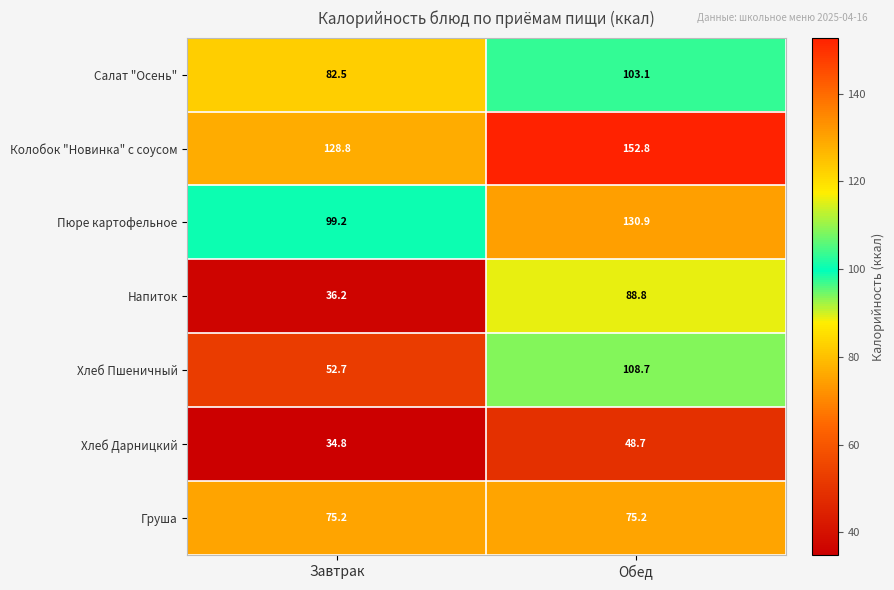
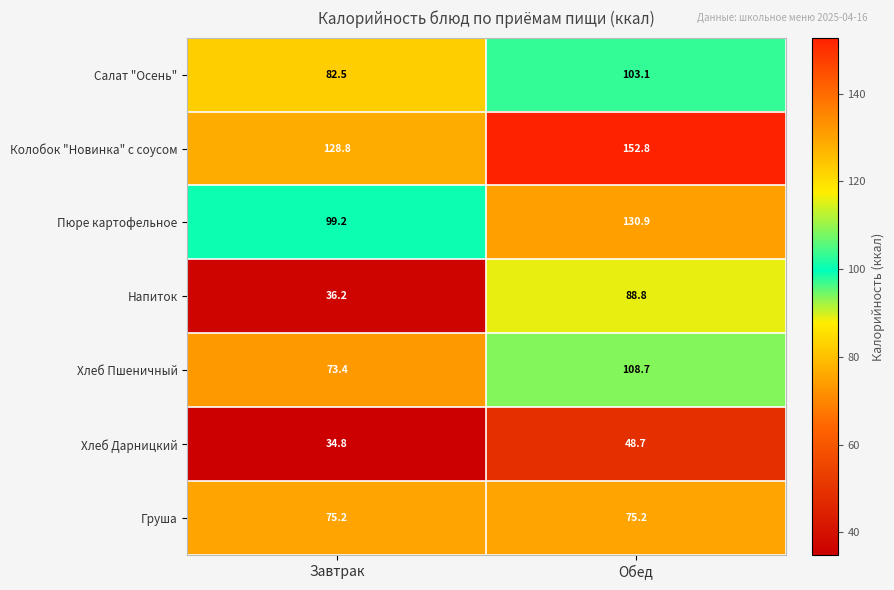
Хлеб Пшеничный, Завтрак: 52.7 -> 73.4
